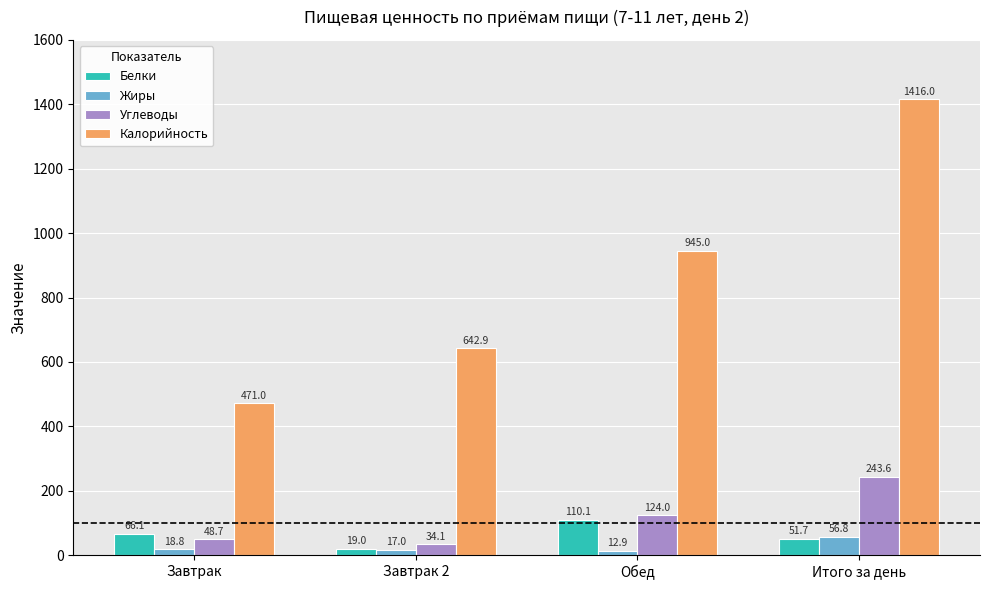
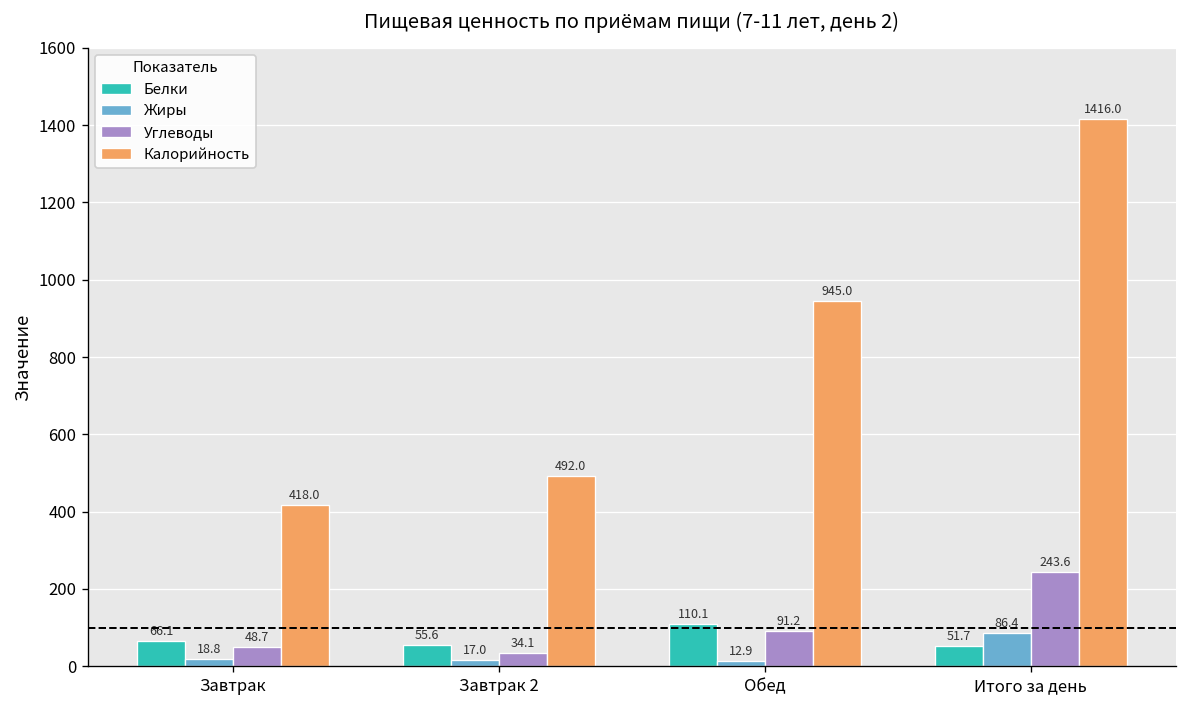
Калорийность, Завтрак: 471.0 -> 418.0
Белки, Завтрак 2: 19.0 -> 55.6
Калорийность, Завтрак 2: 642.9 -> 492.0
Углеводы, Обед: 124.0 -> 91.2
Жиры, Итого за день: 56.8 -> 86.4
